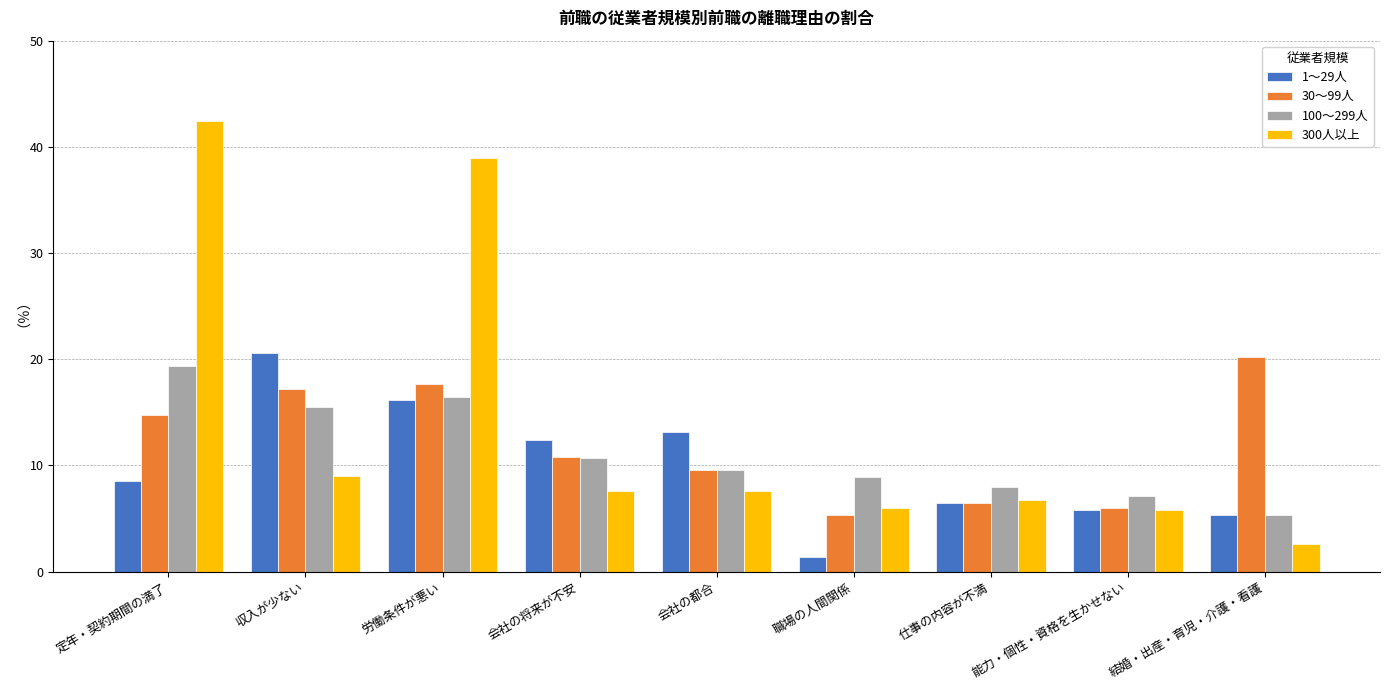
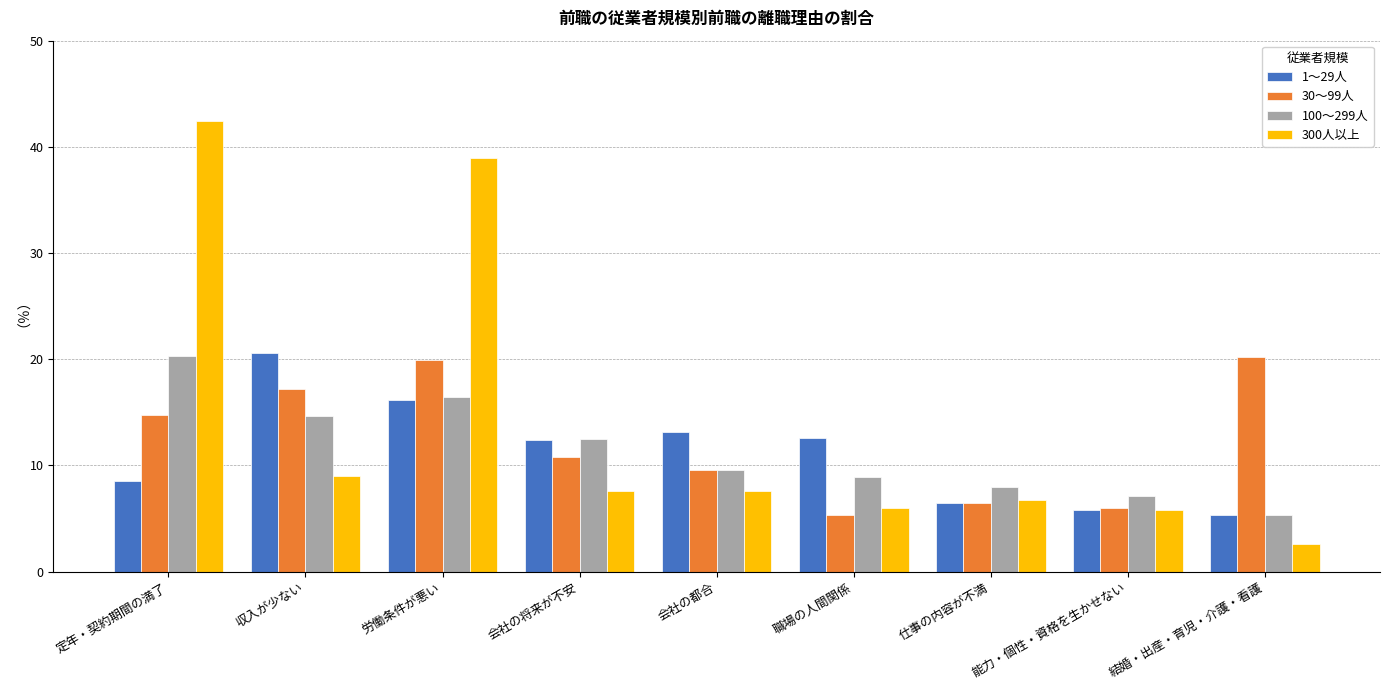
100～299人, 定年・契約期間の満了: 19.4 -> 20.3
100～299人, 収入が少ない: 15.5 -> 14.6
30～99人, 労働条件が悪い: 17.7 -> 20.0
100～299人, 会社の将来が不安: 10.7 -> 12.5
1～29人, 職場の人間関係: 1.3 -> 12.6
